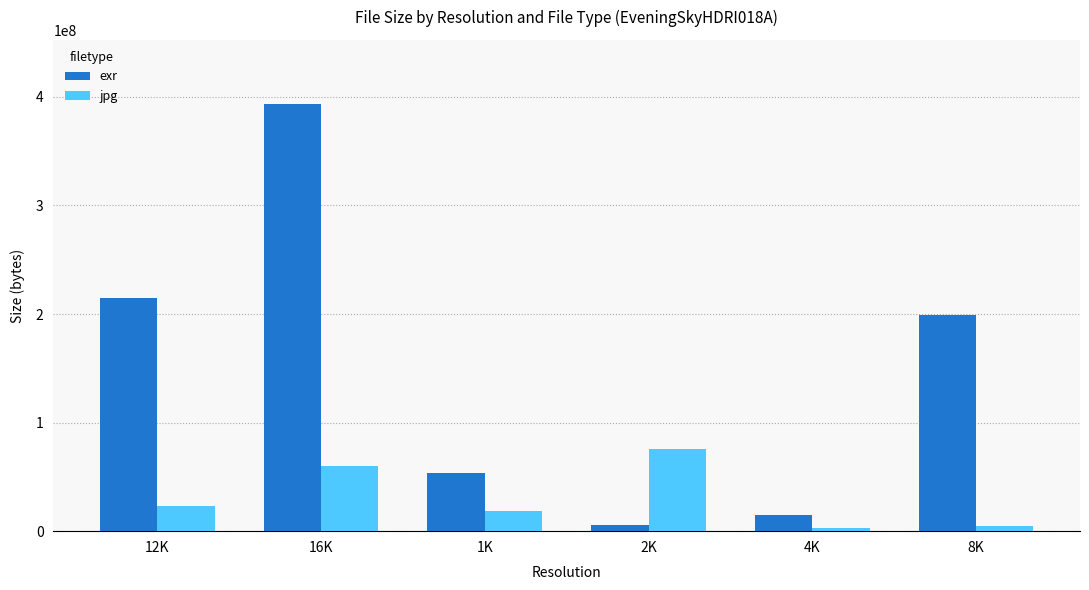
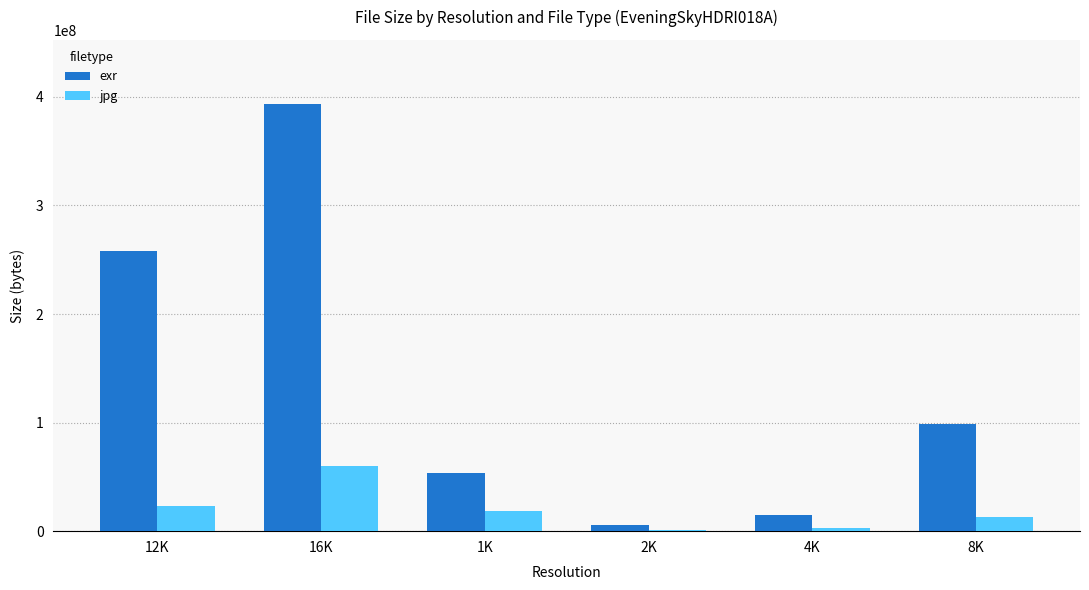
exr, 12K: 215000000 -> 258000000
jpg, 2K: 75000000 -> 1000000
exr, 8K: 199000000 -> 99000000
jpg, 8K: 5000000 -> 13000000
